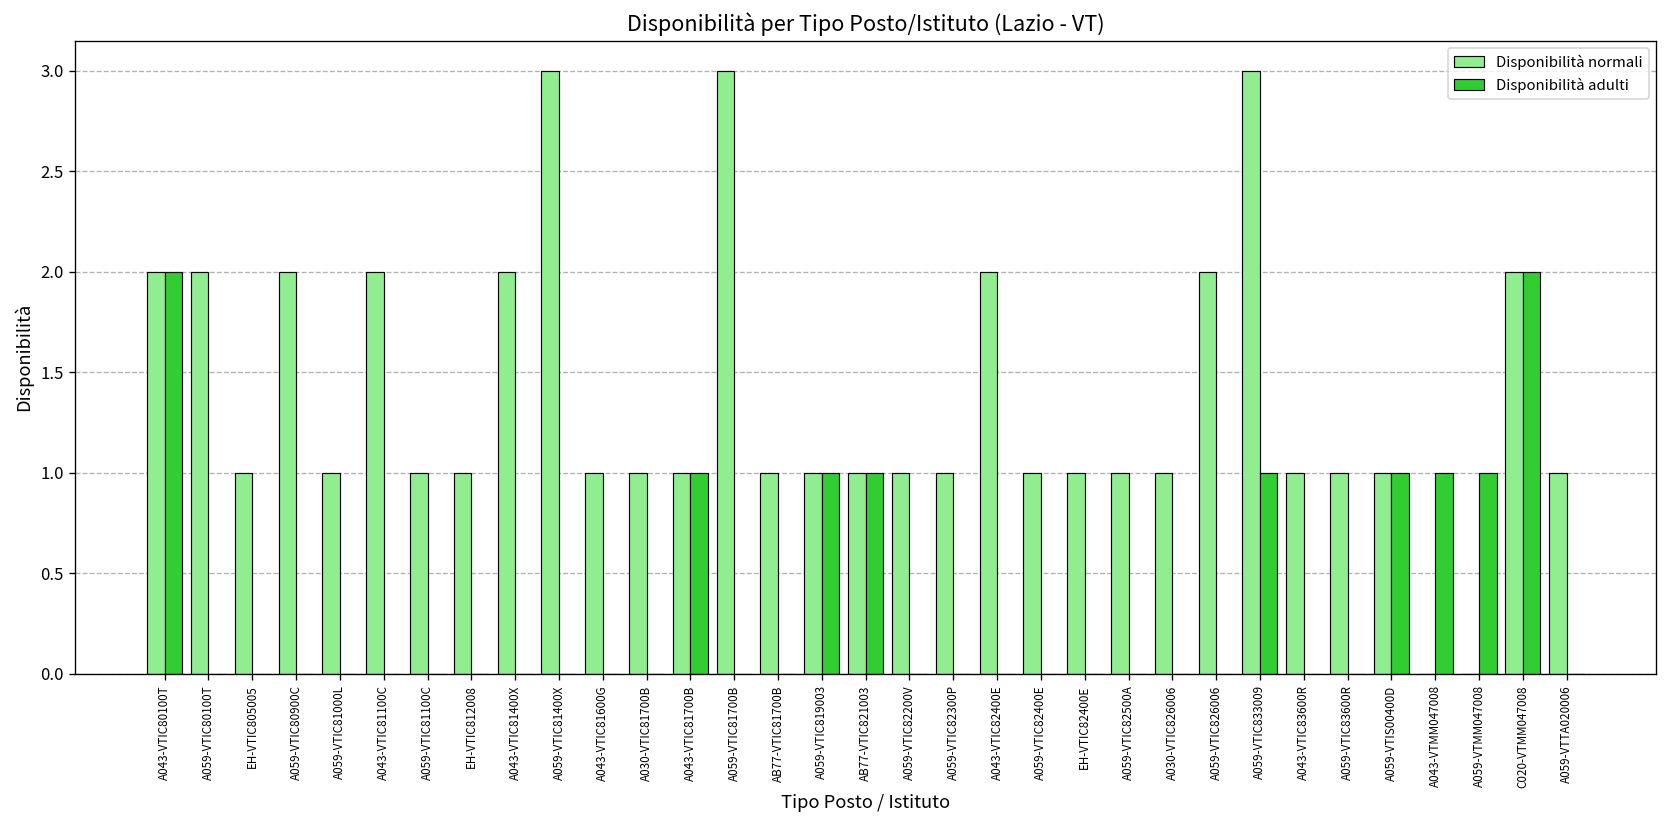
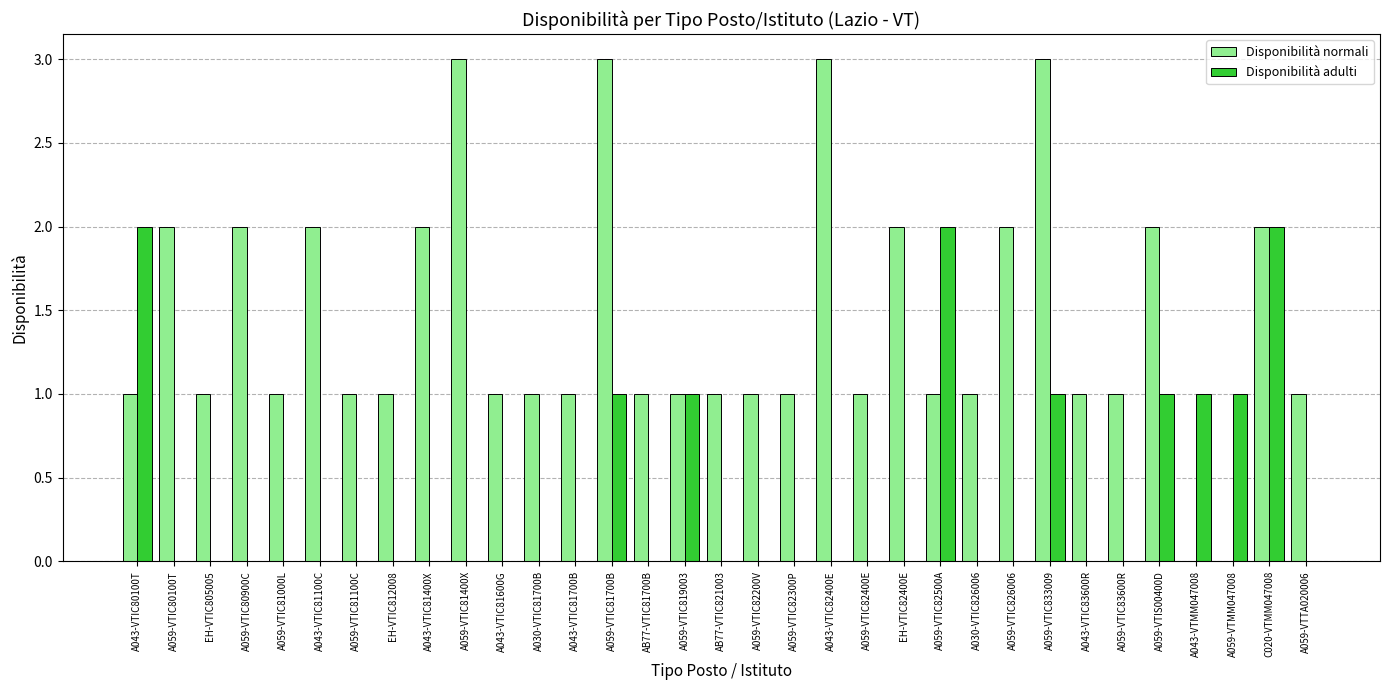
Disponibilità normali, A043-VTIC80100T: 2 -> 1
Disponibilità adulti, A043-VTIC81700B: 1 -> 0
Disponibilità adulti, A059-VTIC81700B: 0 -> 1
Disponibilità adulti, AB77-VTIC821003: 1 -> 0
Disponibilità normali, A043-VTIC82400E: 2 -> 3
Disponibilità normali, EH-VTIC82400E: 1 -> 2
Disponibilità adulti, A059-VTIC82500A: 0 -> 2
Disponibilità normali, A059-VTIS00400D: 1 -> 2
